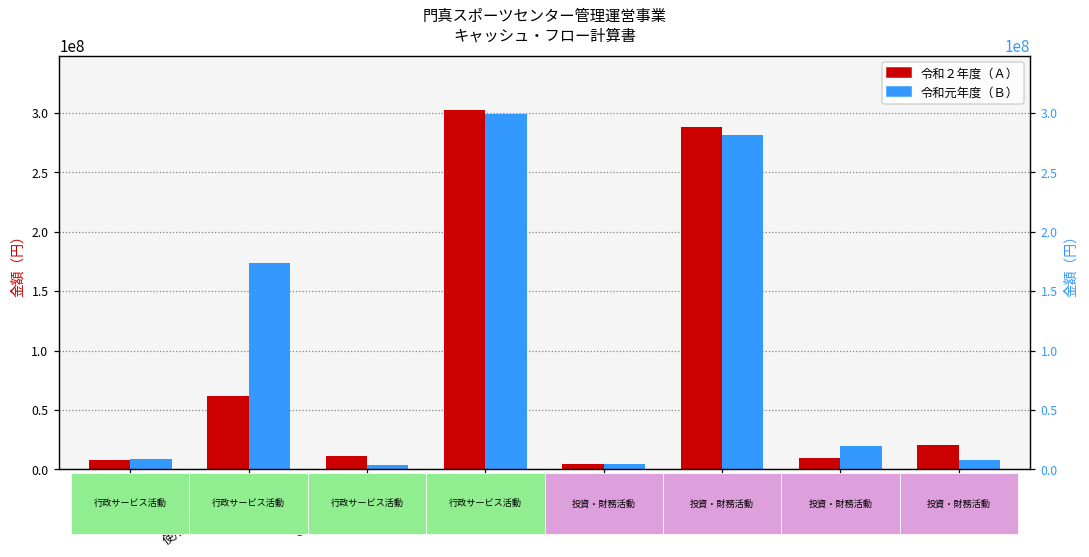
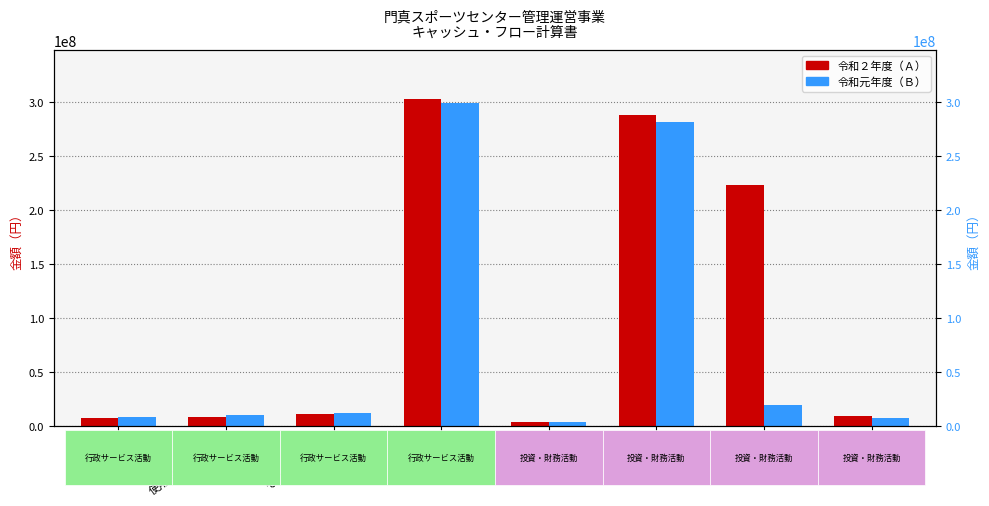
令和２年度（Ａ）, 使用料及び手数料: 61000000 -> 8000000
令和元年度（Ｂ）, 使用料及び手数料: 174000000 -> 11000000
令和元年度（Ｂ）, その他行政収入: 4000000 -> 12000000
令和２年度（Ａ）, 維持補修費: 10000000 -> 223000000
令和２年度（Ａ）, 金融支出: 21000000 -> 9000000
